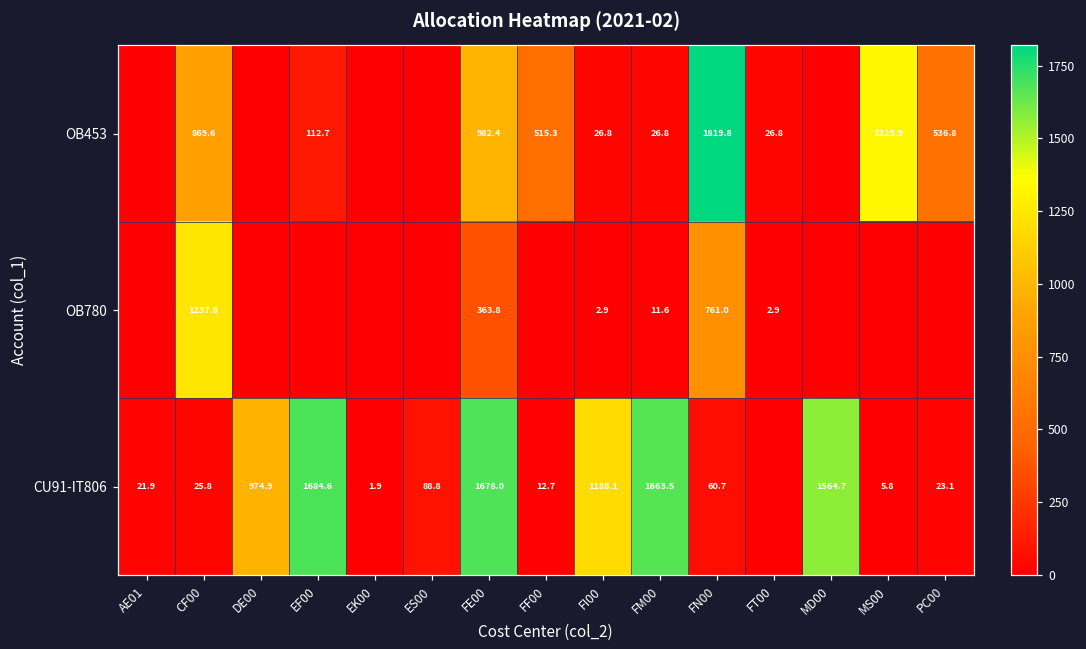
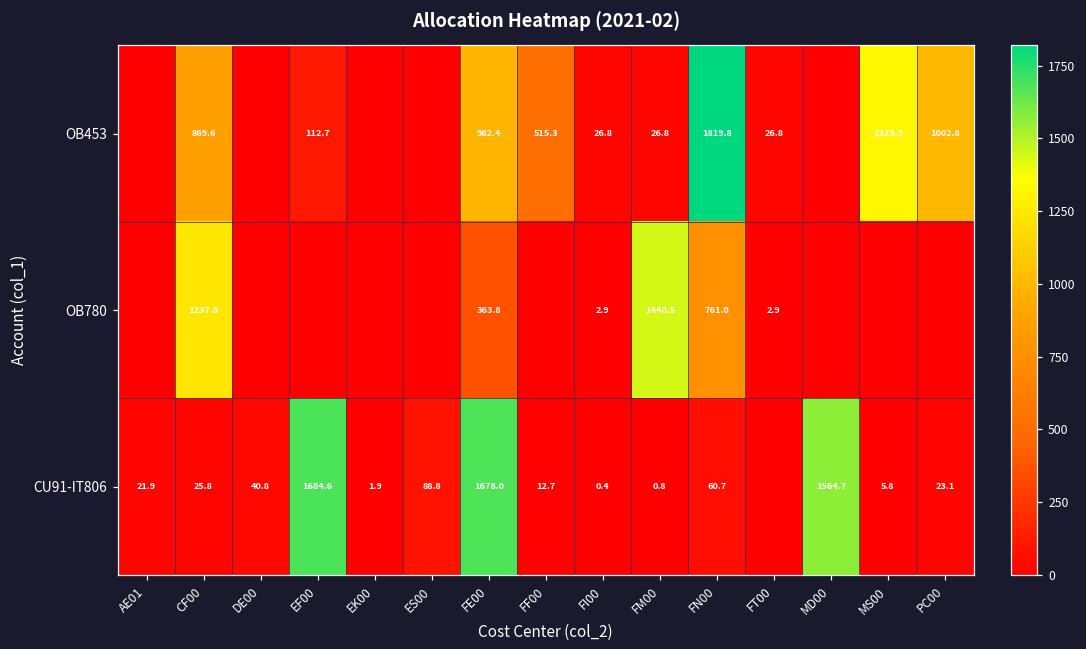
OB453, PC00: 536.8 -> 1002.8
OB780, FM00: 11.6 -> 1440.5
CU91-IT806, DE00: 974.9 -> 40.8
CU91-IT806, FI00: 1188.1 -> 0.4
CU91-IT806, FM00: 1663.5 -> 0.8
